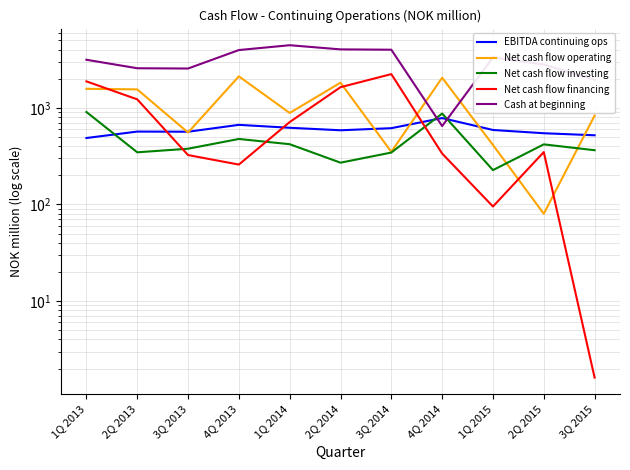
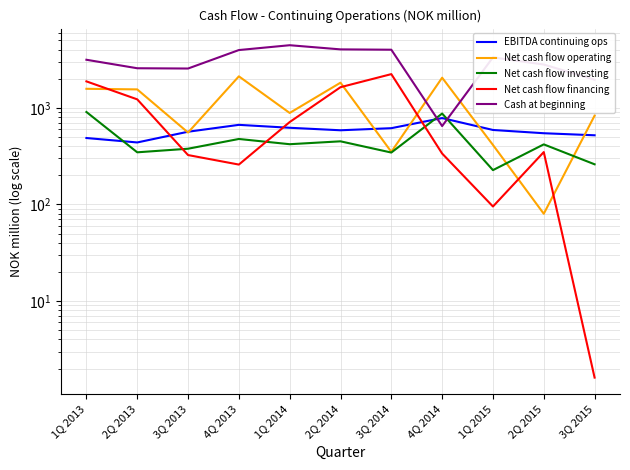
EBITDA continuing ops, 2Q 2013: 600 -> 400
Net cash flow investing, 2Q 2014: 270 -> 500
Net cash flow investing, 3Q 2015: 360 -> 260
